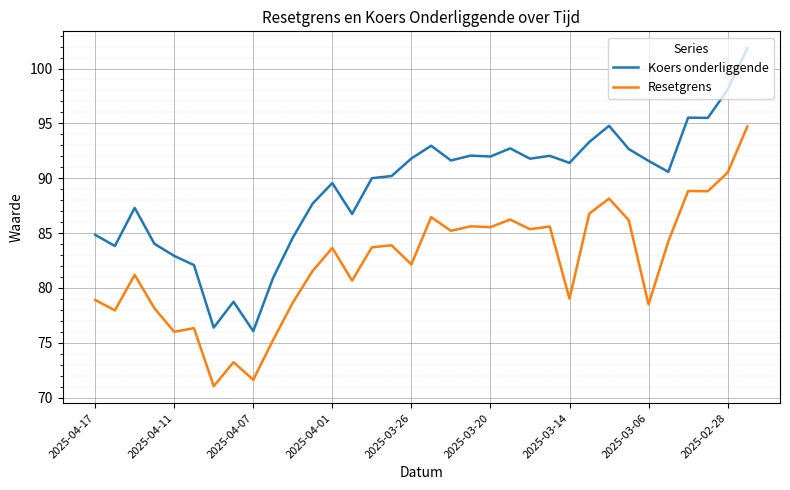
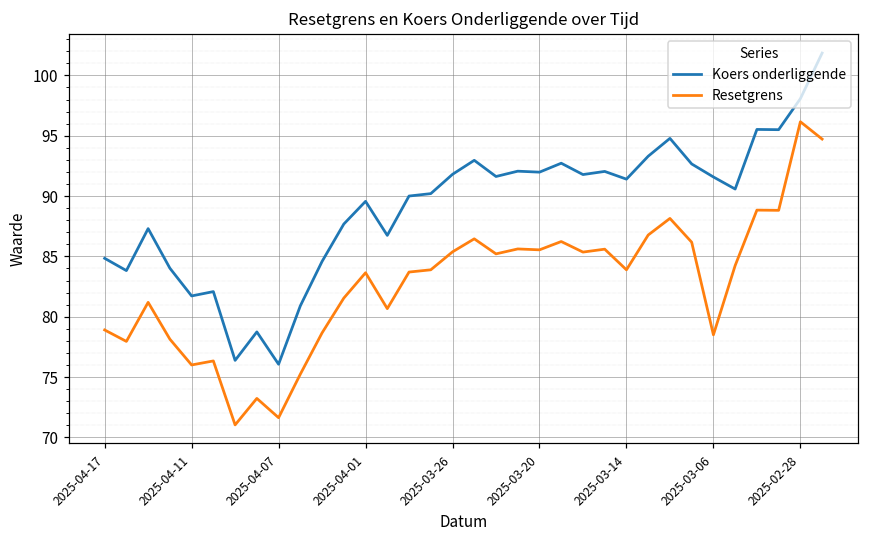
Koers onderliggende, 2025-04-11: 82.9 -> 81.7
Resetgrens, 2025-03-26: 82.1 -> 85.4
Resetgrens, 2025-03-14: 79.0 -> 83.9
Resetgrens, 2025-02-28: 90.5 -> 96.2
